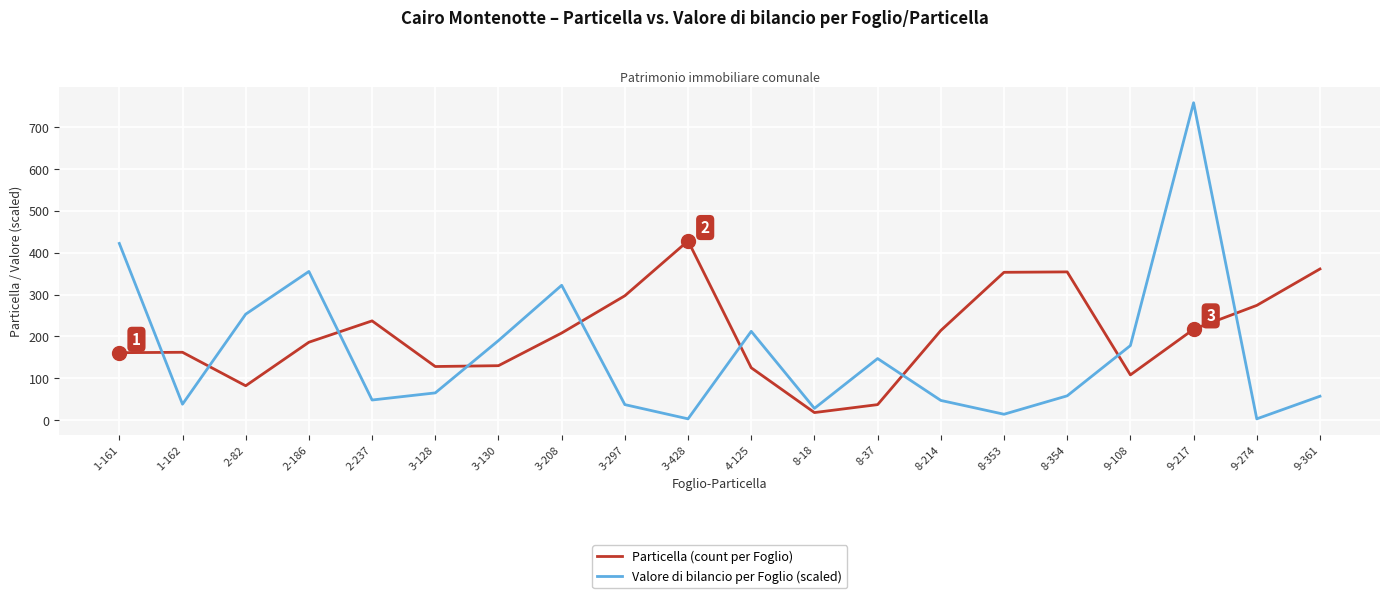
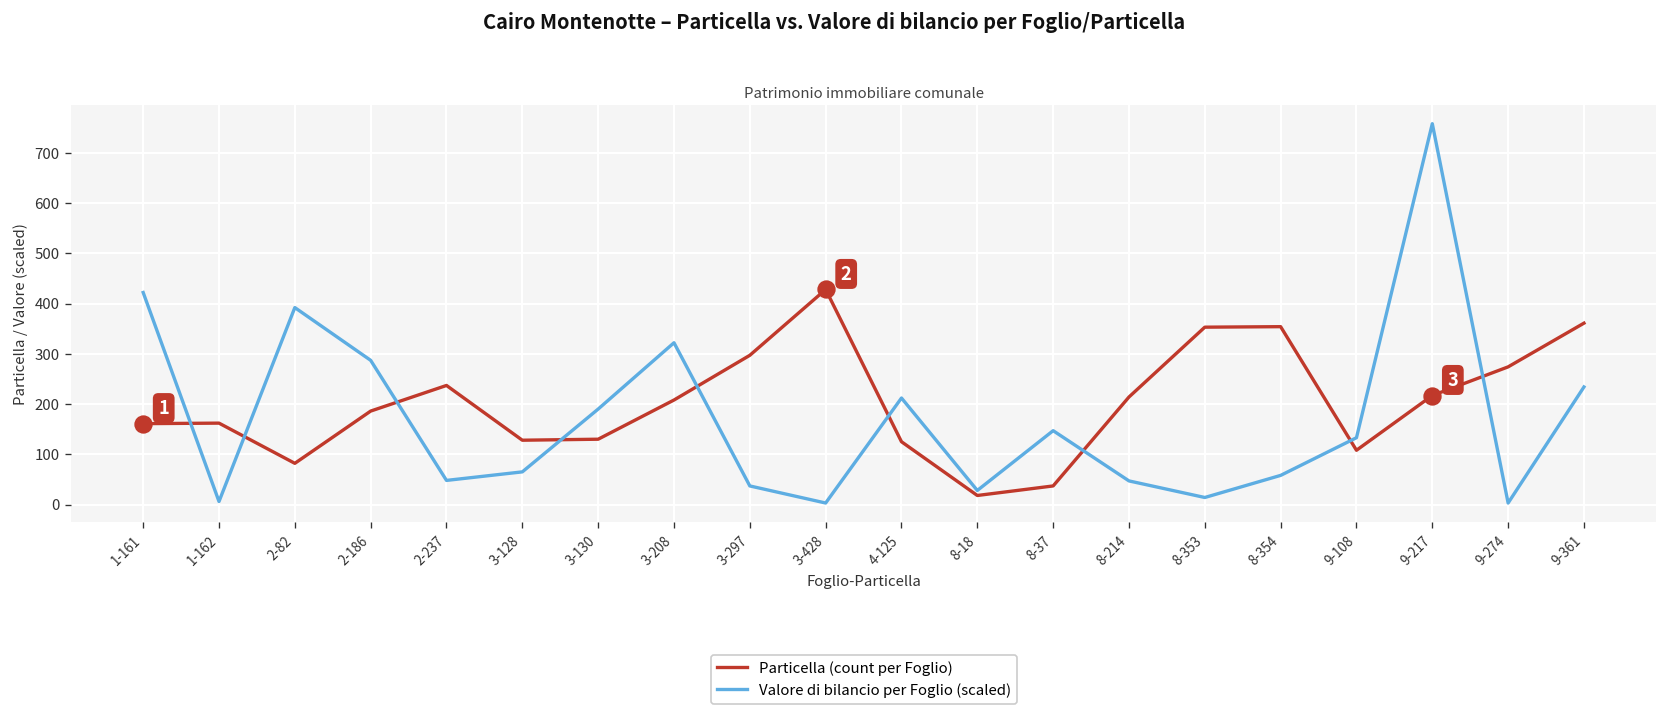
Valore di bilancio per Foglio (scaled), 1-162: 40 -> 10
Valore di bilancio per Foglio (scaled), 2-82: 250 -> 390
Valore di bilancio per Foglio (scaled), 2-186: 360 -> 290
Valore di bilancio per Foglio (scaled), 9-108: 180 -> 130
Valore di bilancio per Foglio (scaled), 9-361: 60 -> 230
